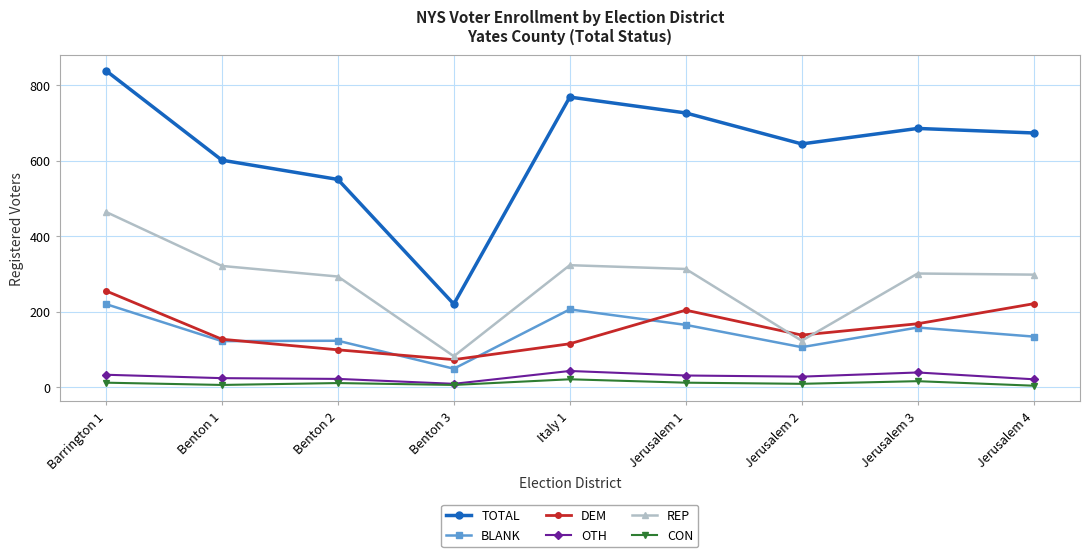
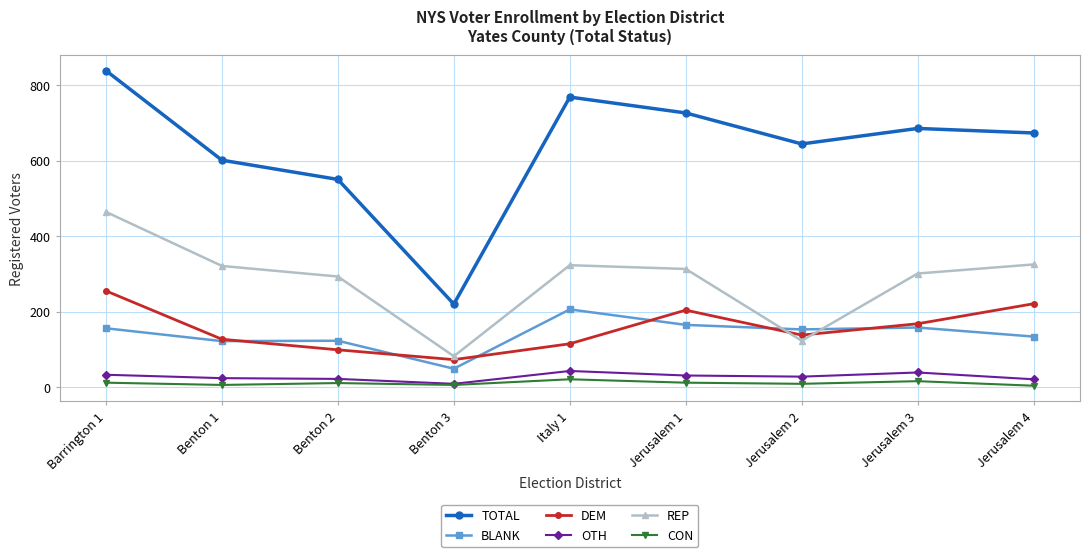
BLANK, Barrington 1: 220 -> 160
BLANK, Jerusalem 2: 110 -> 150
REP, Jerusalem 4: 300 -> 330
